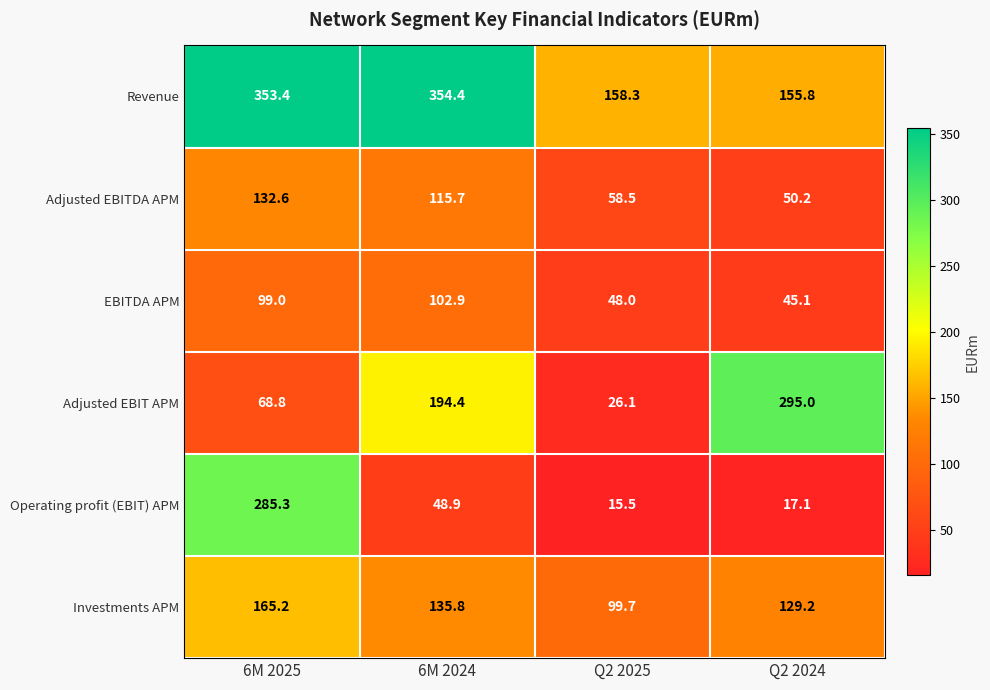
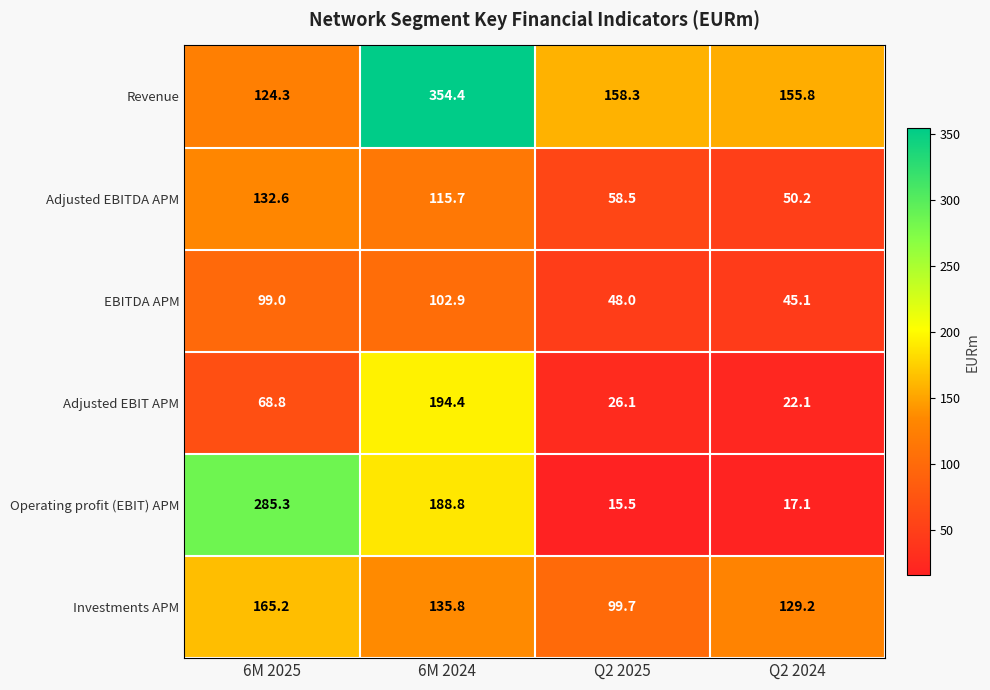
Revenue, 6M 2025: 353.4 -> 124.3
Adjusted EBIT APM, Q2 2024: 295.0 -> 22.1
Operating profit (EBIT) APM, 6M 2024: 48.9 -> 188.8
